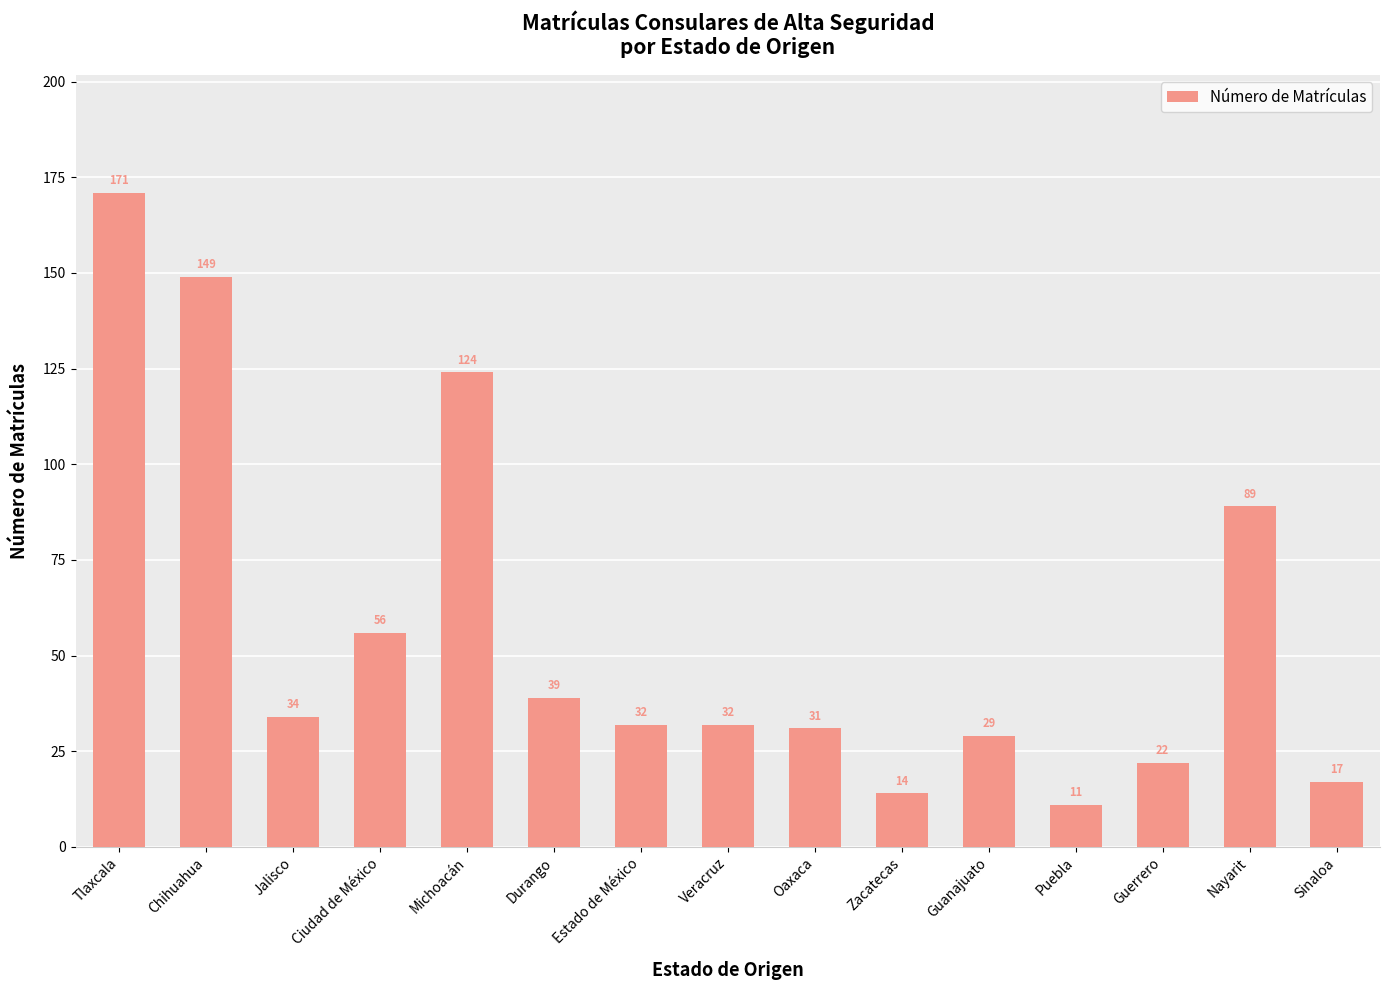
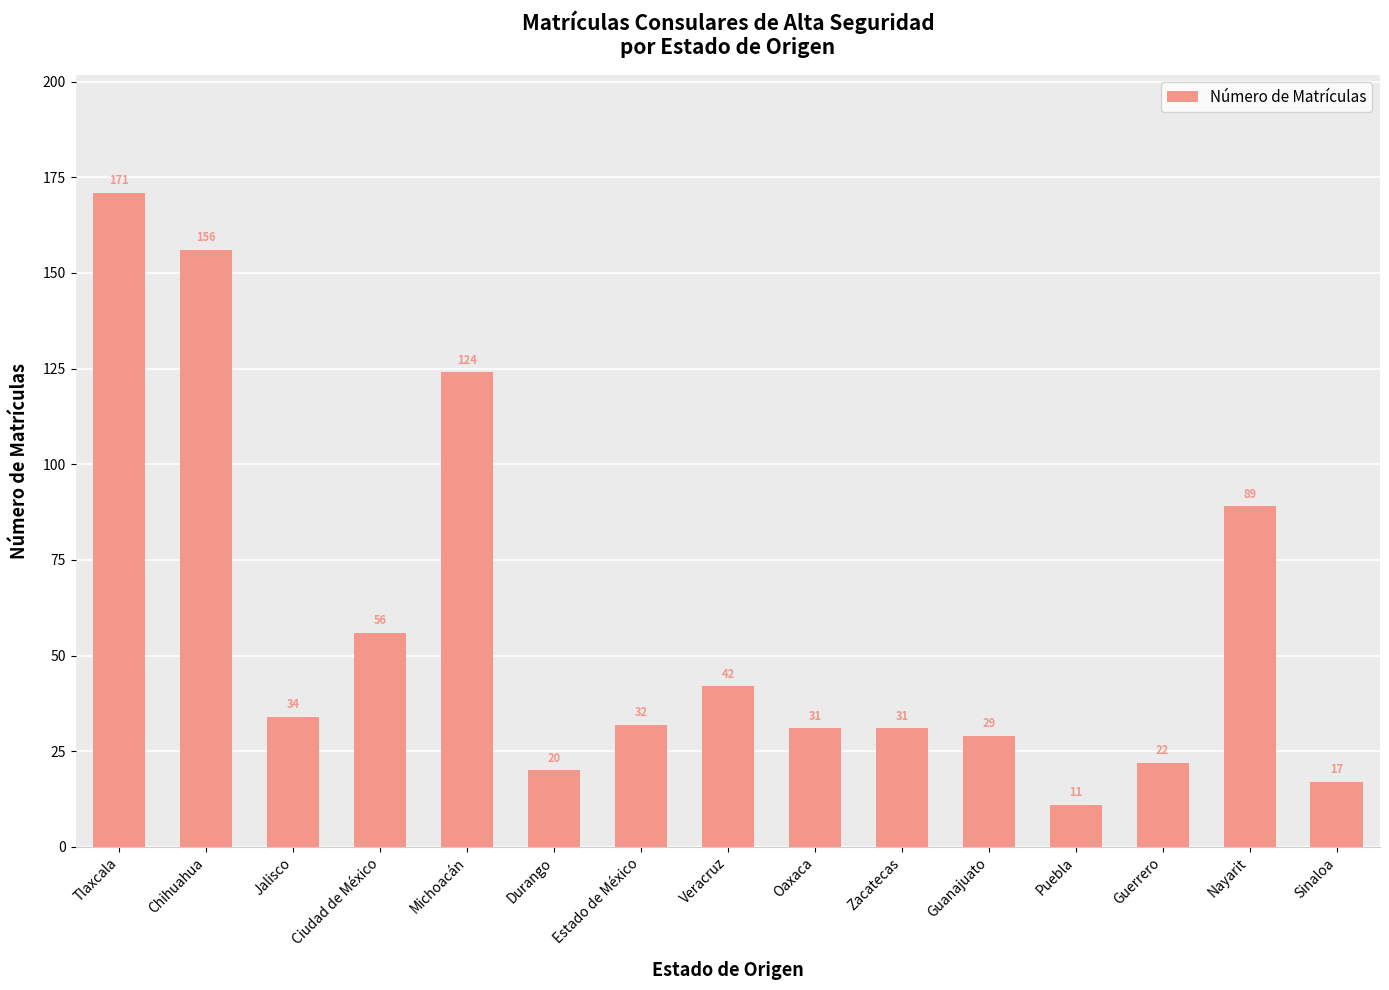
Chihuahua: 149 -> 156
Durango: 39 -> 20
Veracruz: 32 -> 42
Zacatecas: 14 -> 31
